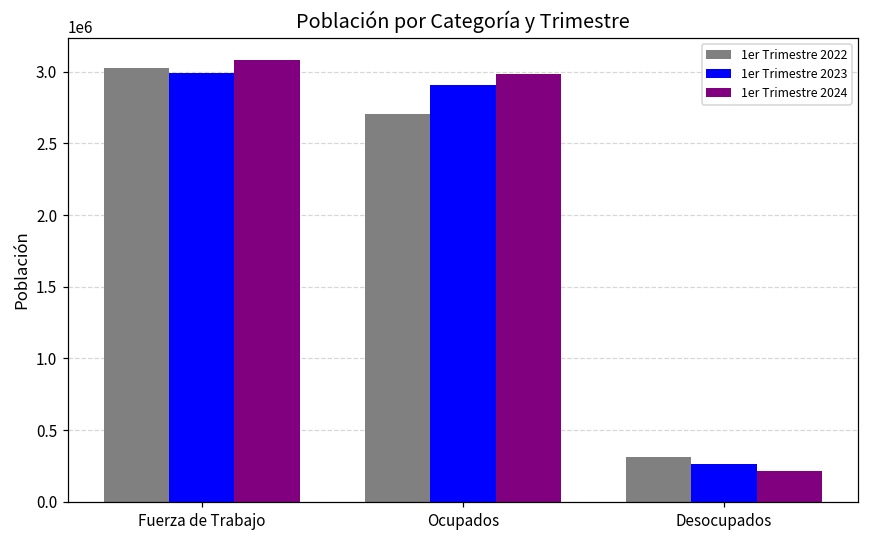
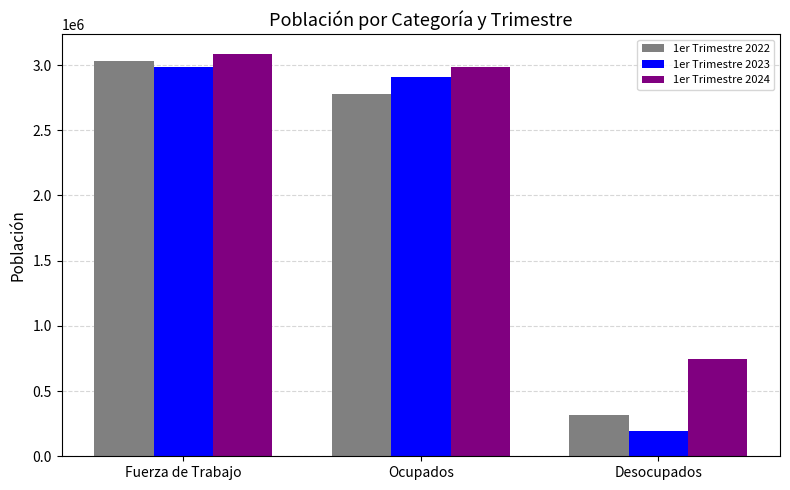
1er Trimestre 2022, Ocupados: 2700000 -> 2780000
1er Trimestre 2023, Desocupados: 260000 -> 190000
1er Trimestre 2024, Desocupados: 210000 -> 740000
